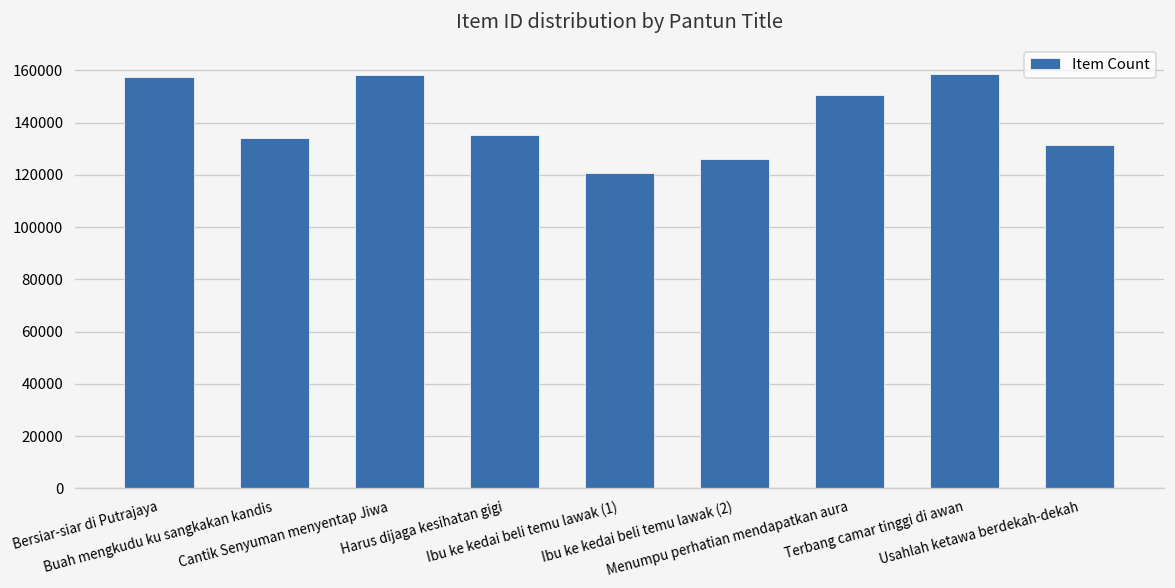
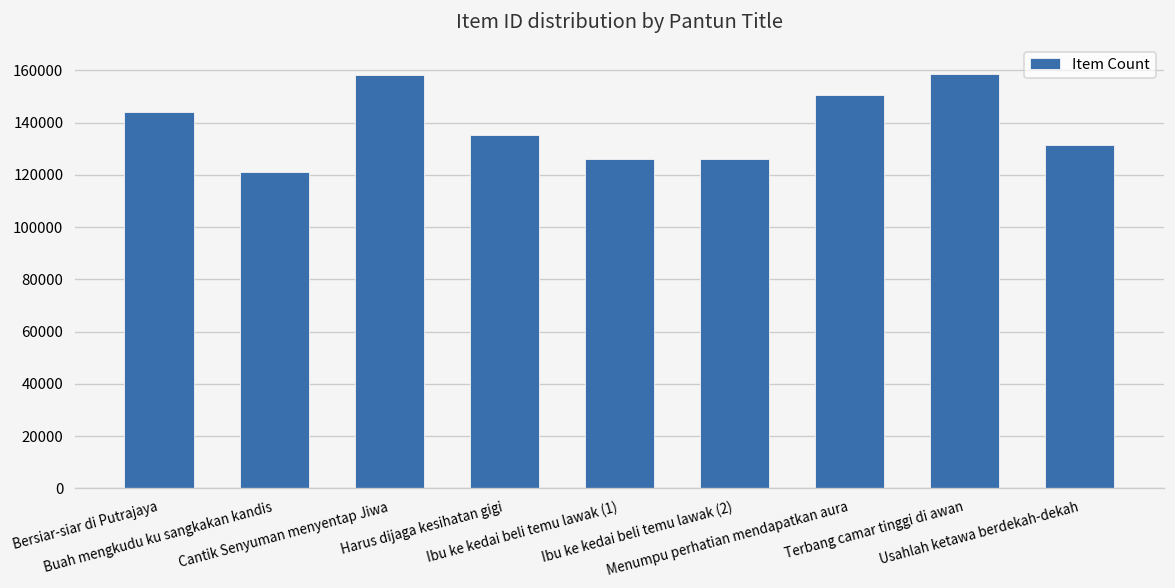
Bersiar-siar di Putrajaya: 158000 -> 144000
Buah mengkudu ku sangkakan kandis: 134000 -> 121000
Ibu ke kedai beli temu lawak (1): 121000 -> 126000
